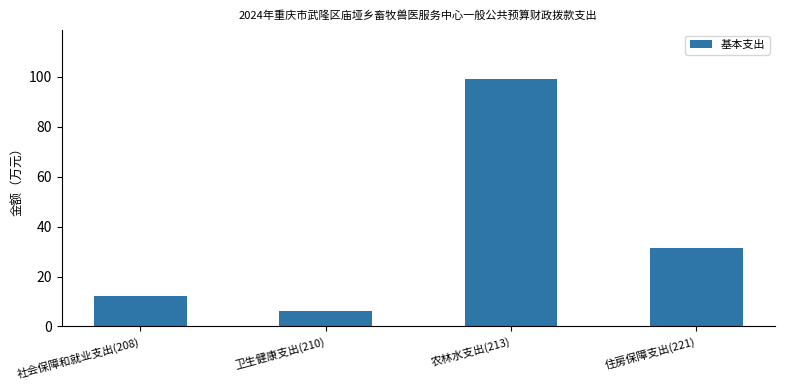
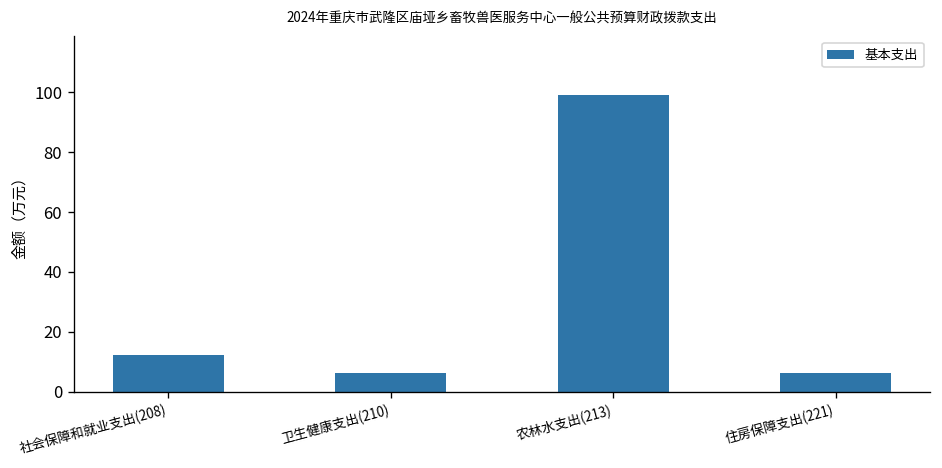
住房保障支出(221): 32 -> 6
